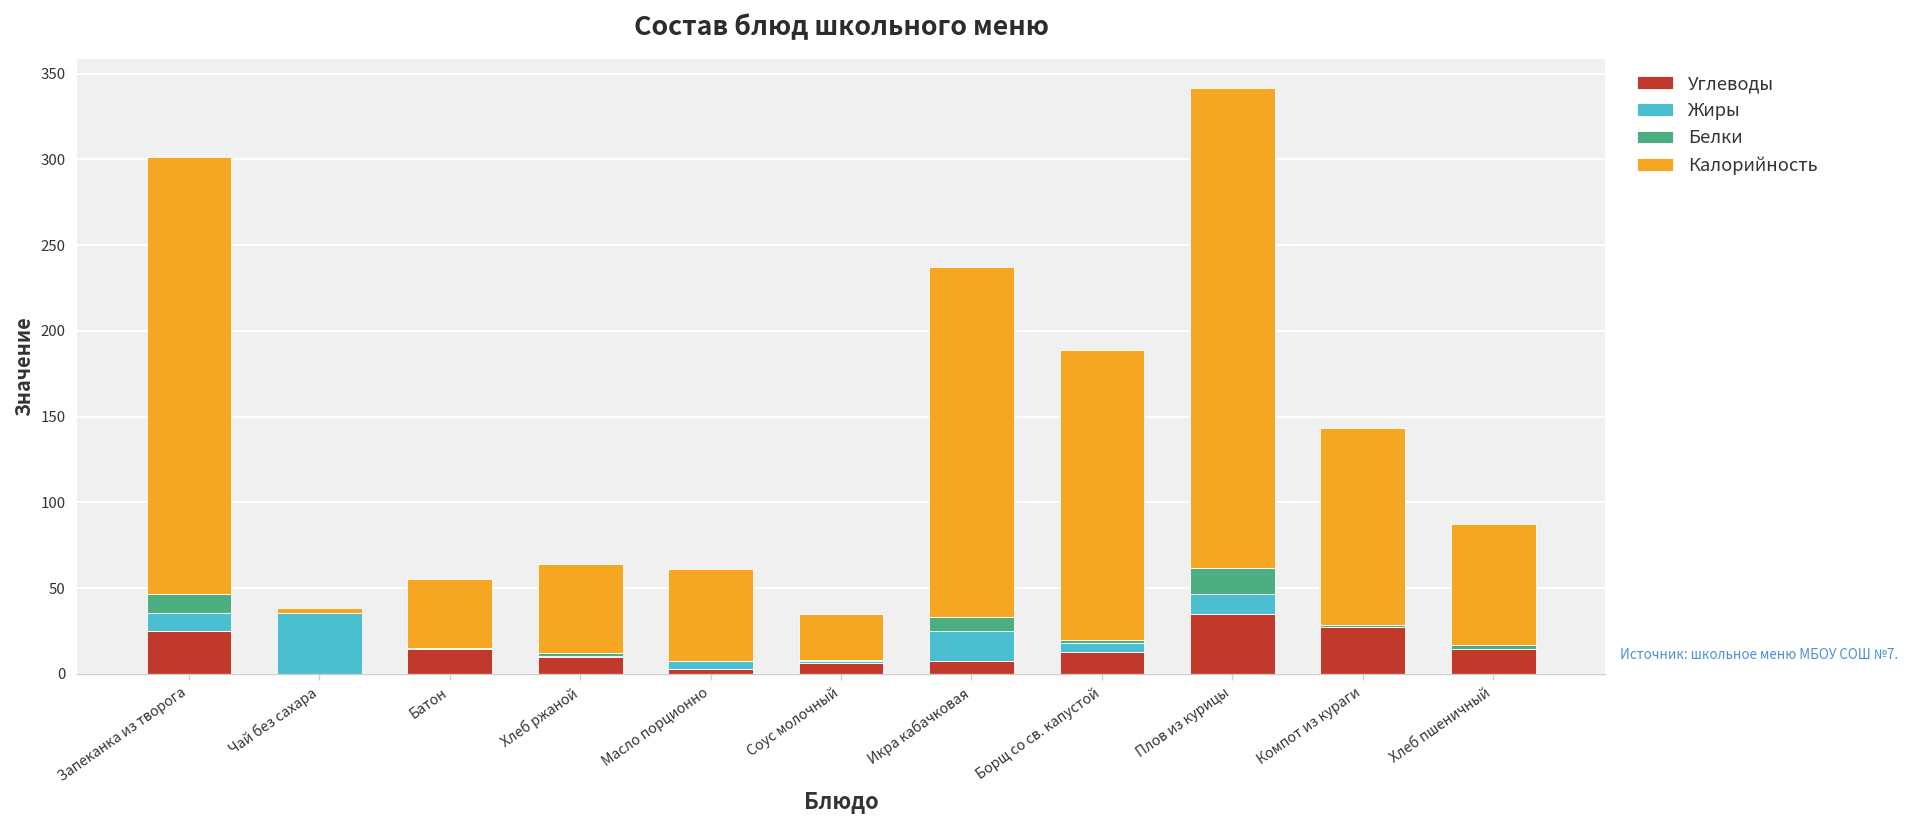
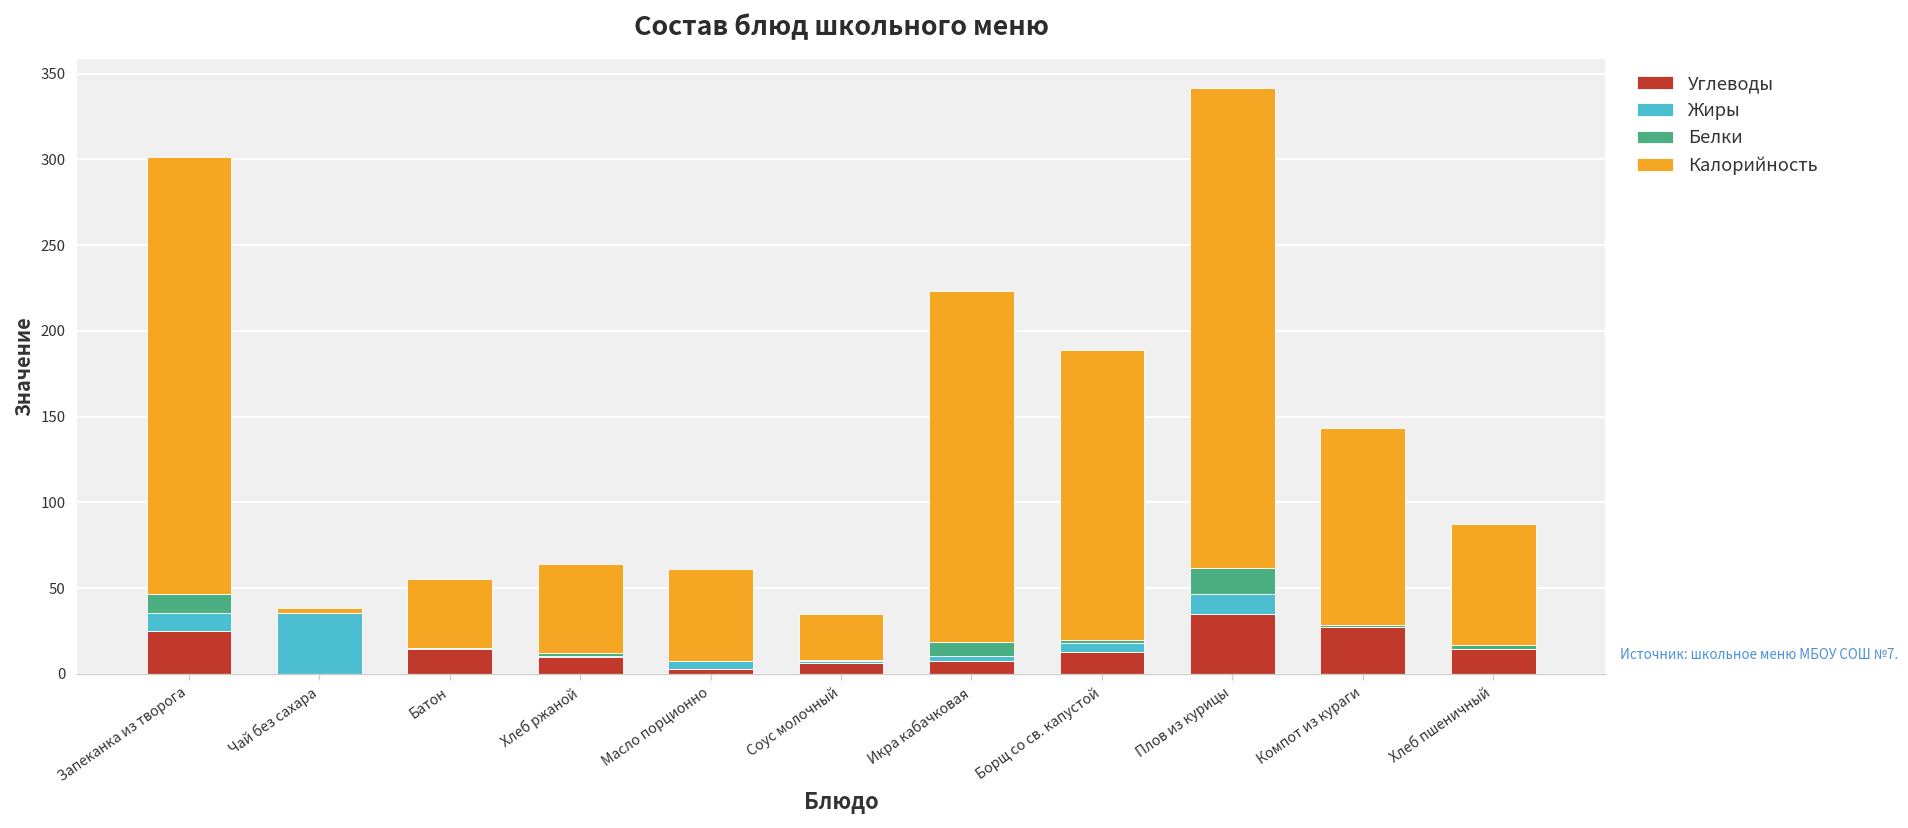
Жиры, Икра кабачковая: 17 -> 3
